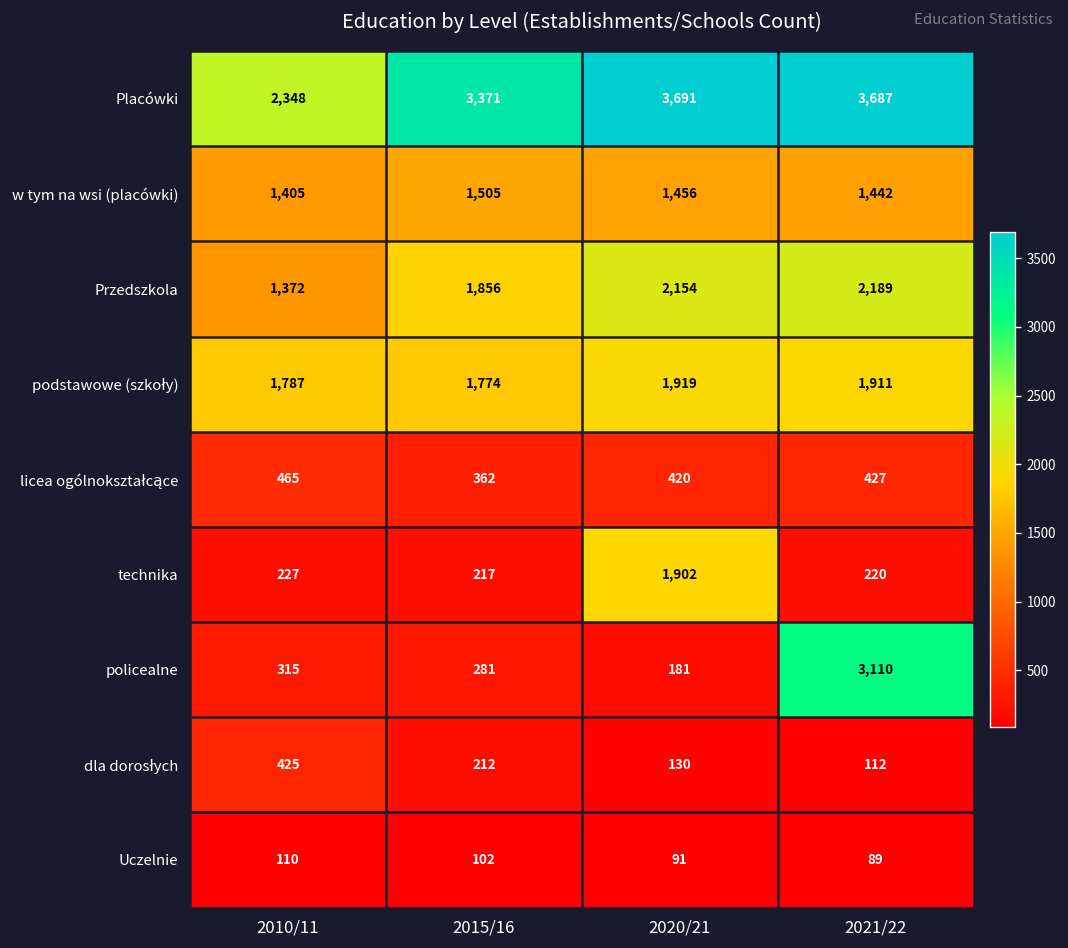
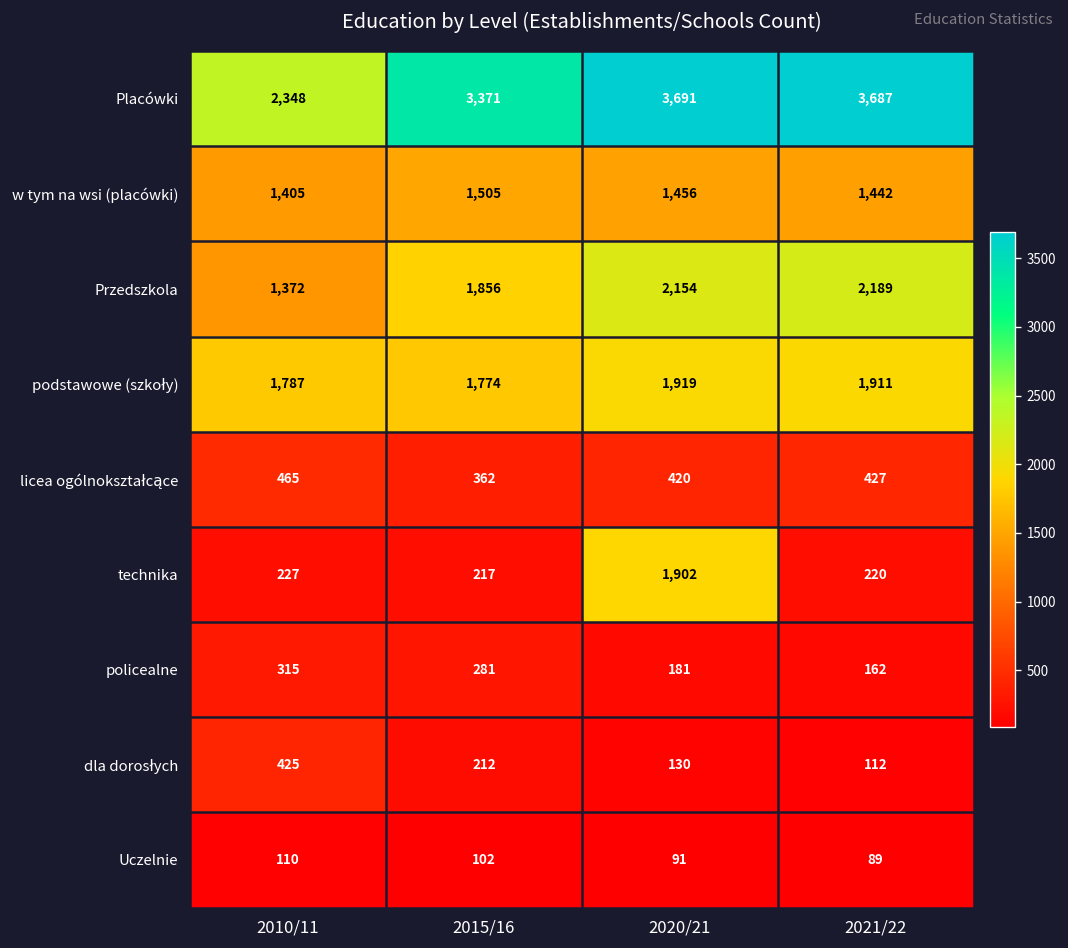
policealne, 2021/22: 3,110 -> 162
